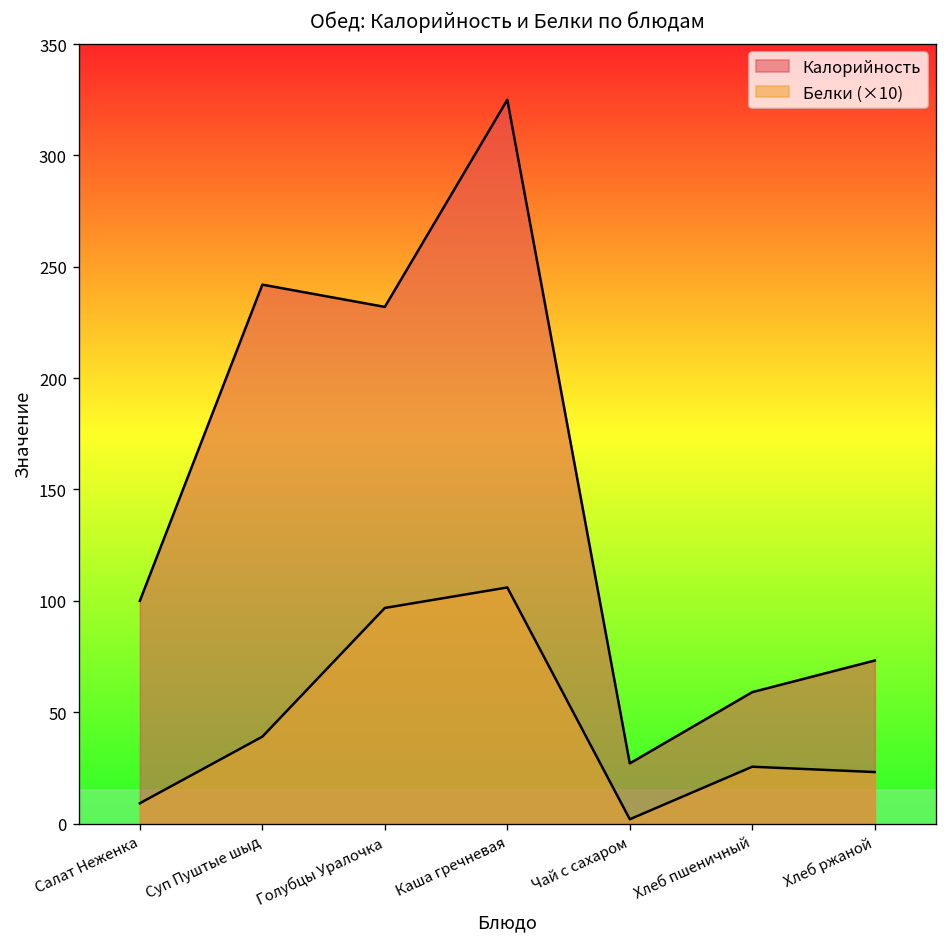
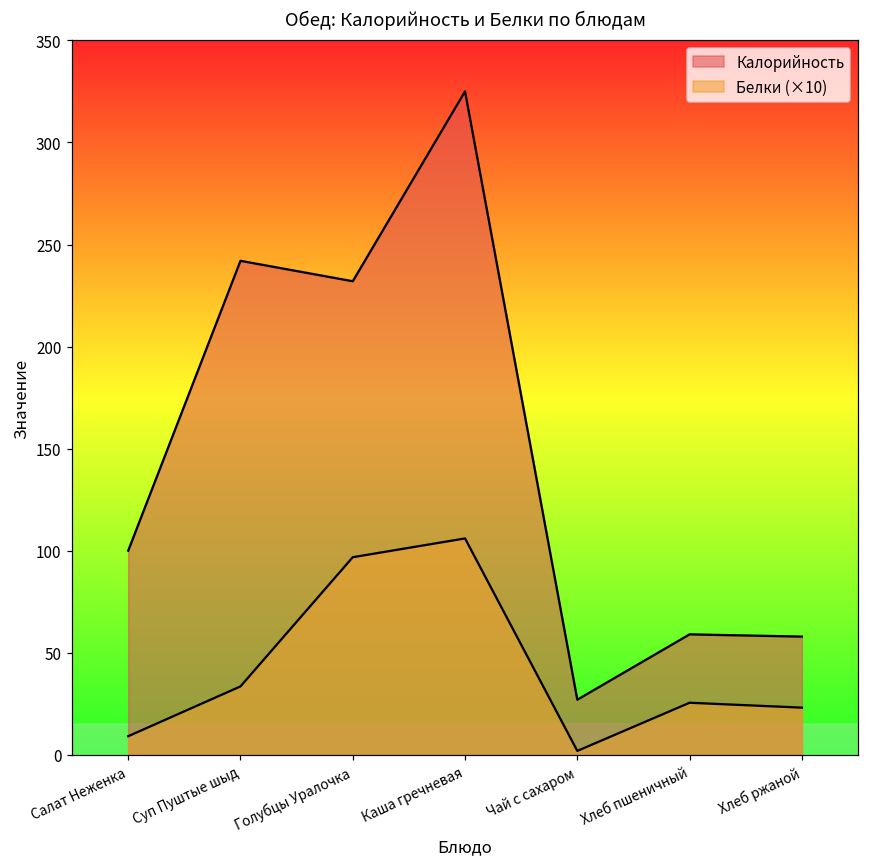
Белки (×10), Суп Пуштые шыд: 39 -> 34
Калорийность, Хлеб ржаной: 73 -> 58
